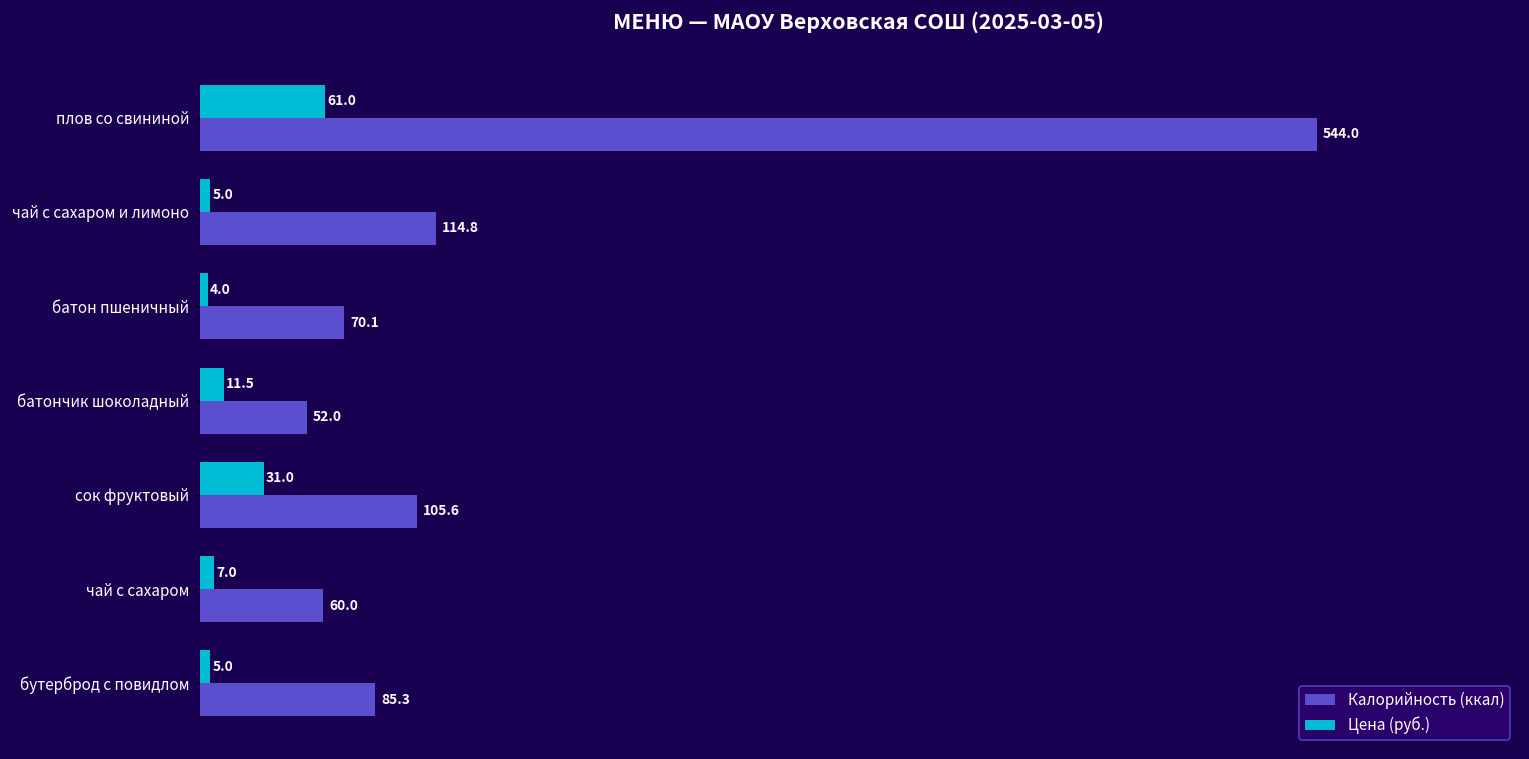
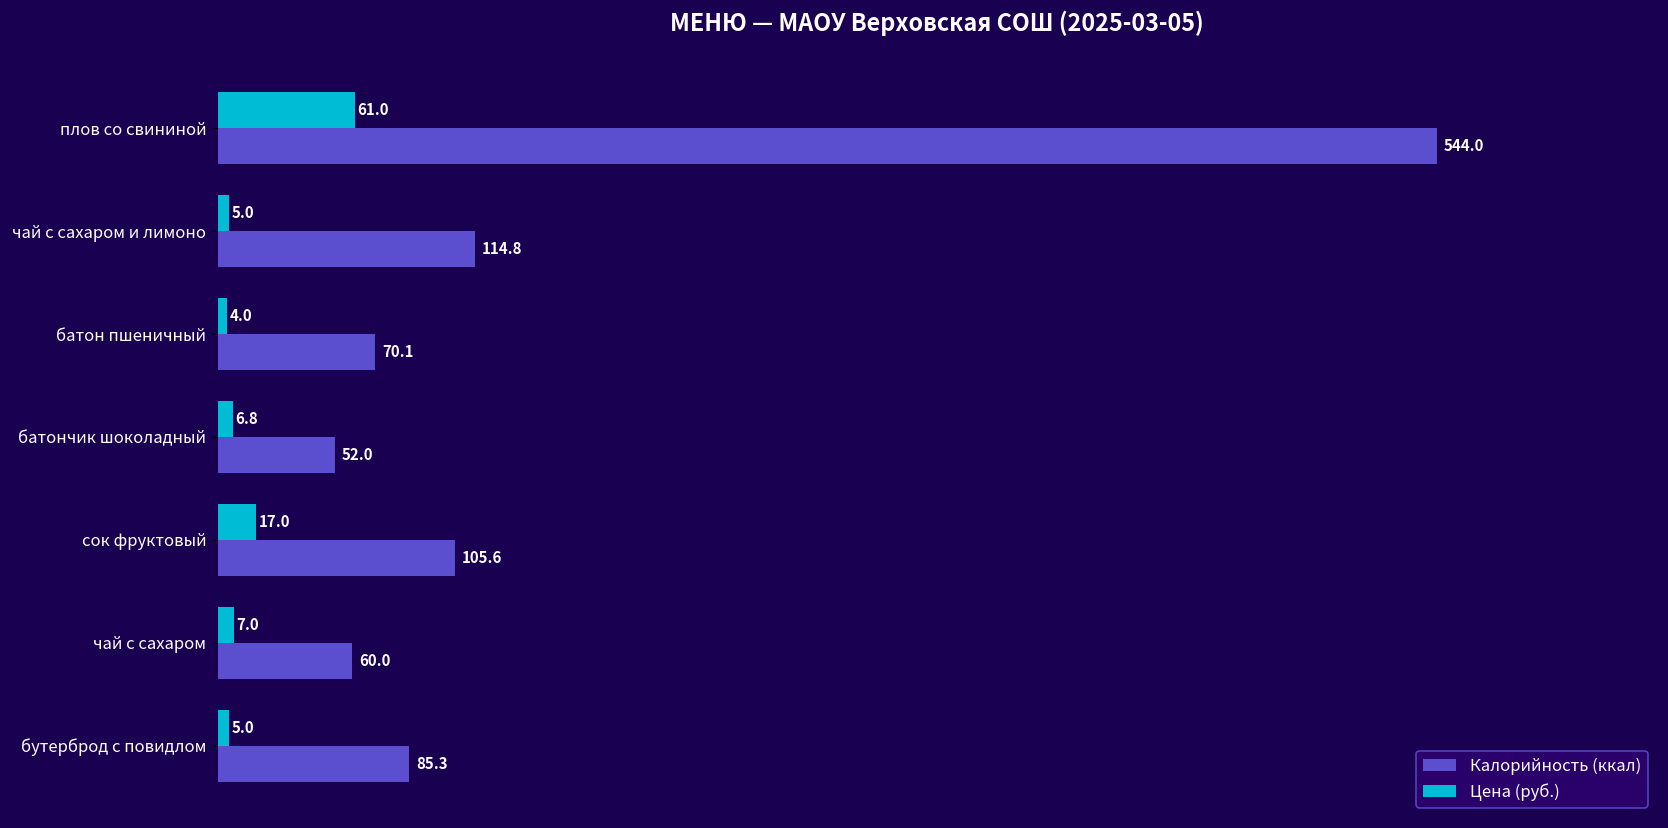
Цена (руб.), батончик шоколадный: 11.5 -> 6.8
Цена (руб.), сок фруктовый: 31.0 -> 17.0
